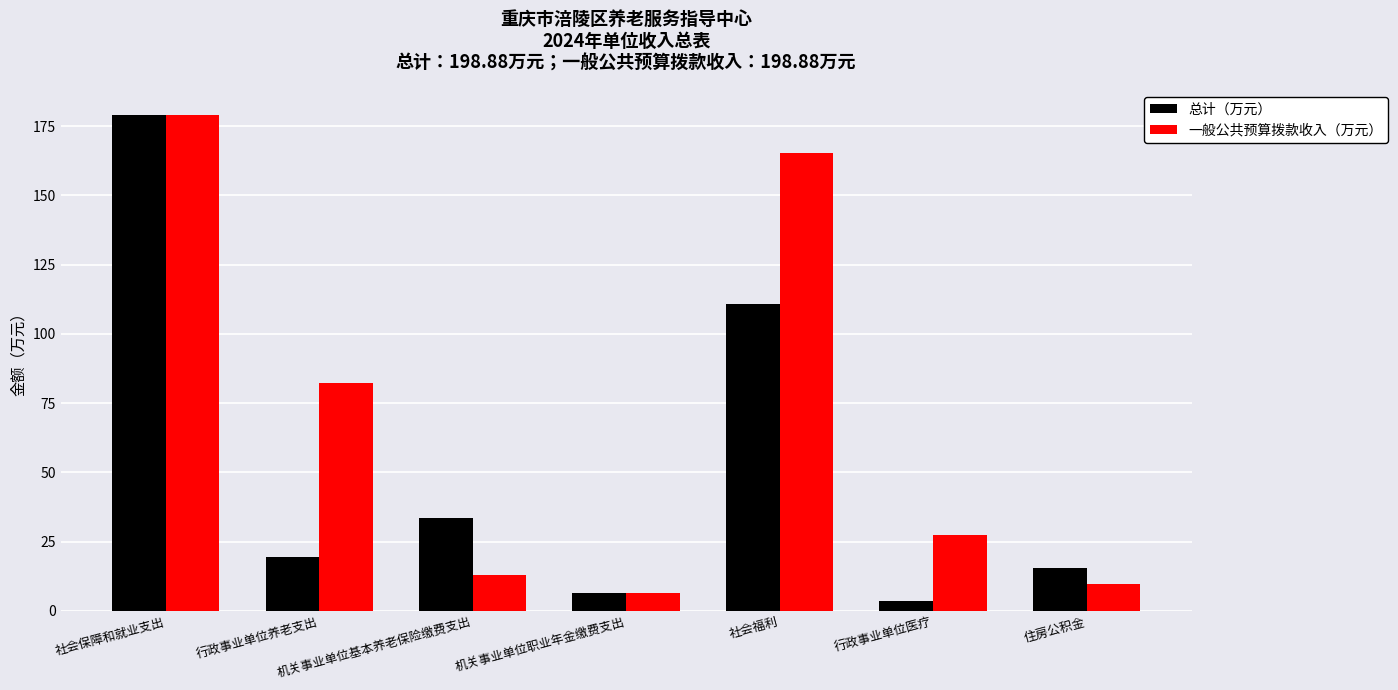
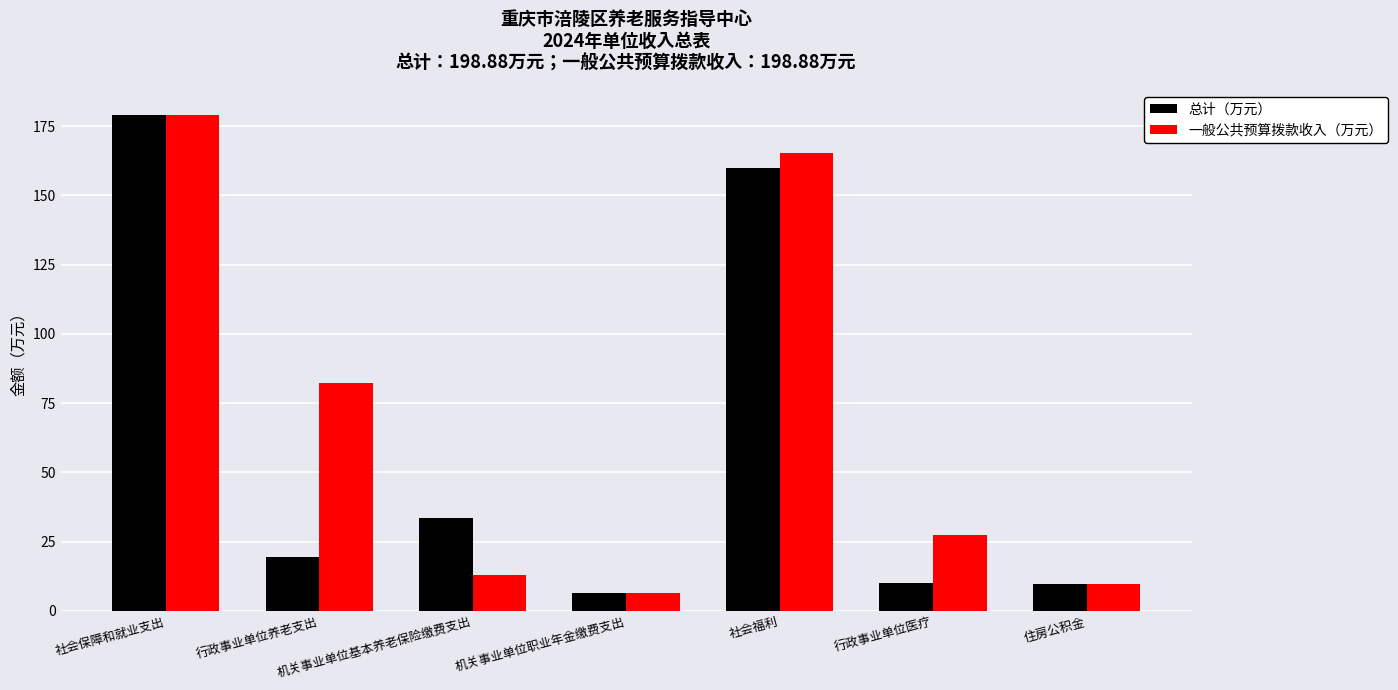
总计（万元）, 社会福利: 111 -> 160
总计（万元）, 行政事业单位医疗: 4 -> 10
总计（万元）, 住房公积金: 15 -> 10
